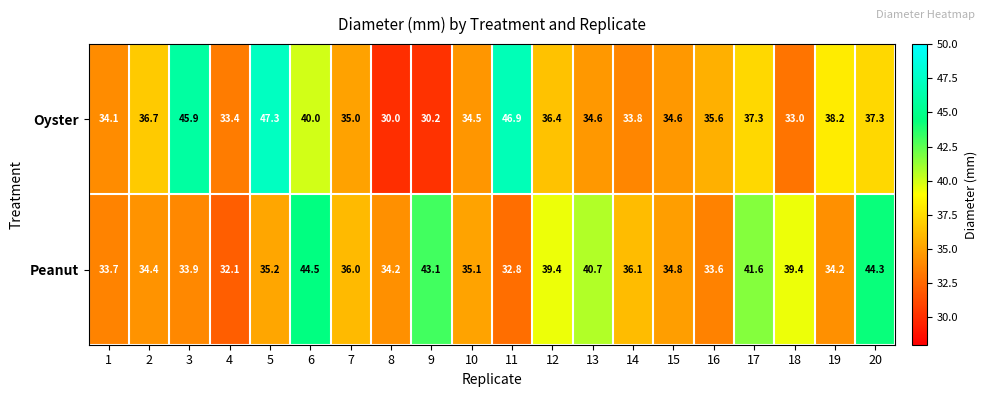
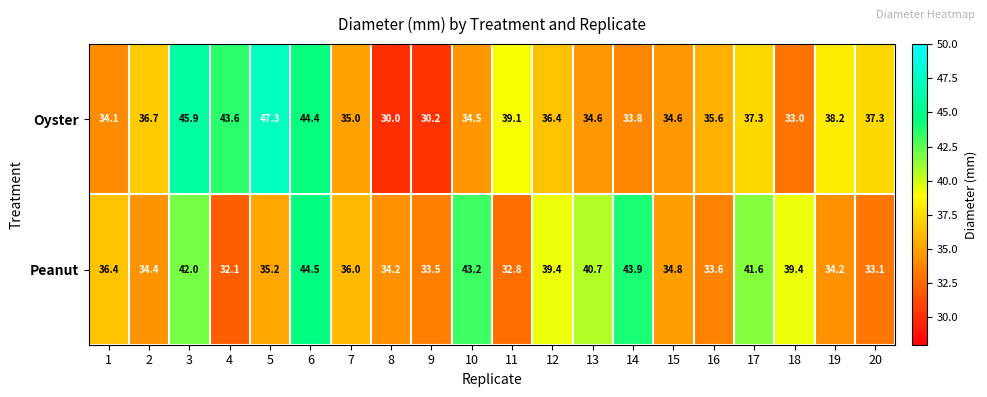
Oyster, 4: 33.4 -> 43.6
Oyster, 6: 40.0 -> 44.4
Oyster, 11: 46.9 -> 39.1
Peanut, 1: 33.7 -> 36.4
Peanut, 3: 33.9 -> 42.0
Peanut, 9: 43.1 -> 33.5
Peanut, 10: 35.1 -> 43.2
Peanut, 14: 36.1 -> 43.9
Peanut, 20: 44.3 -> 33.1
